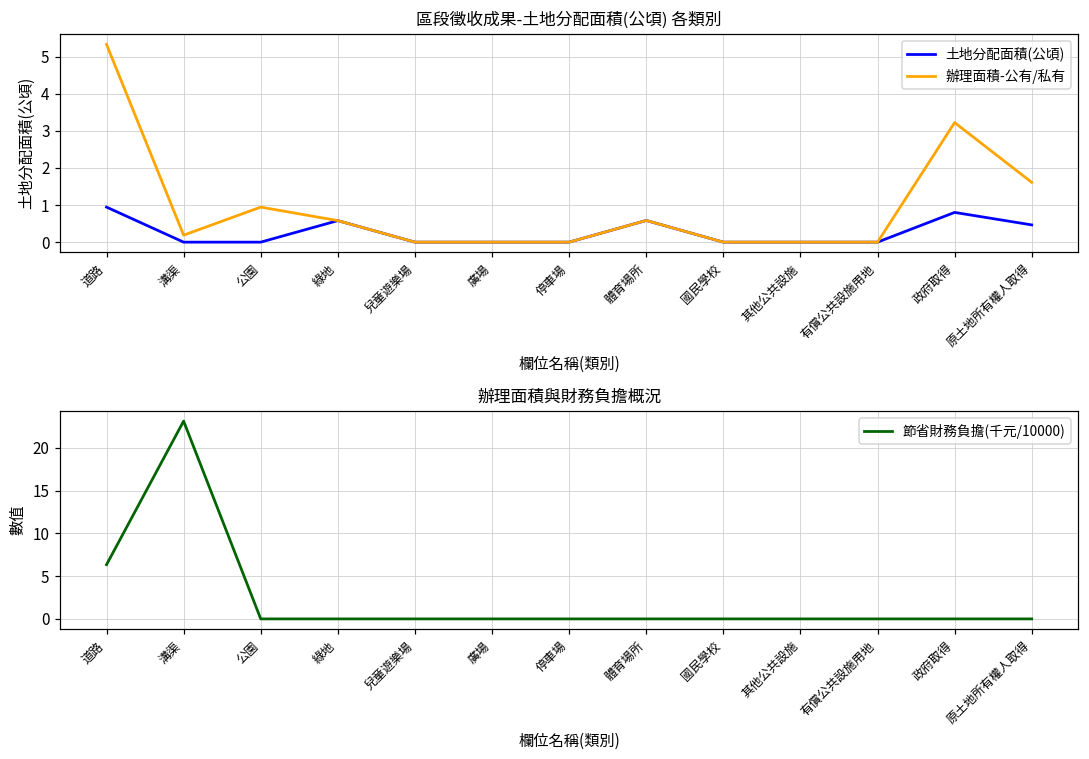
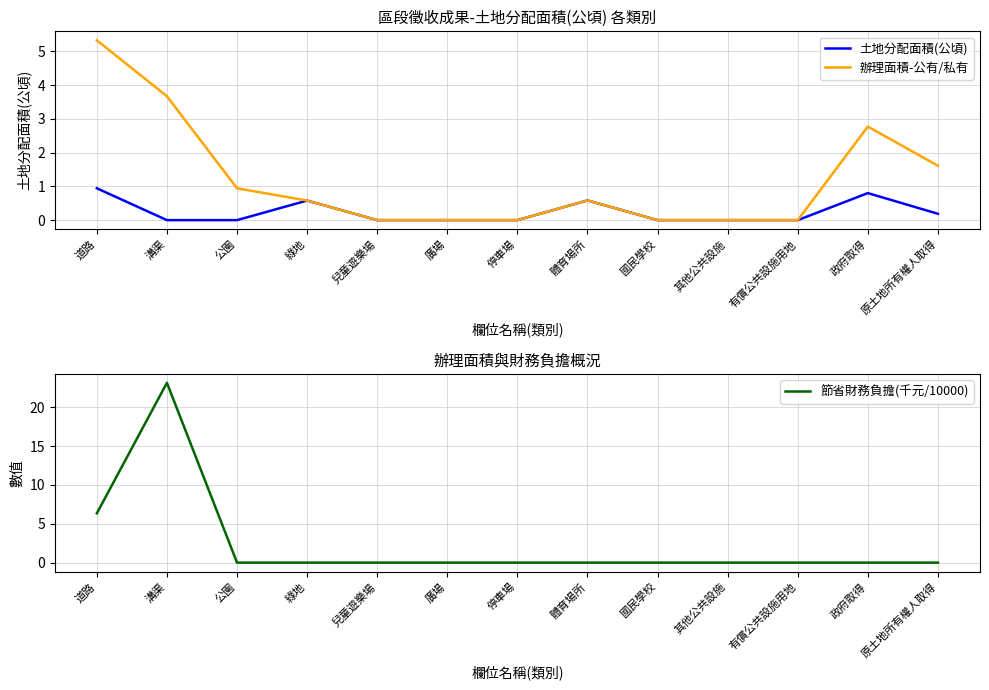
區段徵收成果-土地分配面積(公頃) 各類別, 辦理面積-公有/私有, 溝渠: 0.2 -> 3.7
區段徵收成果-土地分配面積(公頃) 各類別, 辦理面積-公有/私有, 政府取得: 3.2 -> 2.8
區段徵收成果-土地分配面積(公頃) 各類別, 土地分配面積(公頃), 原土地所有權人取得: 0.5 -> 0.2
